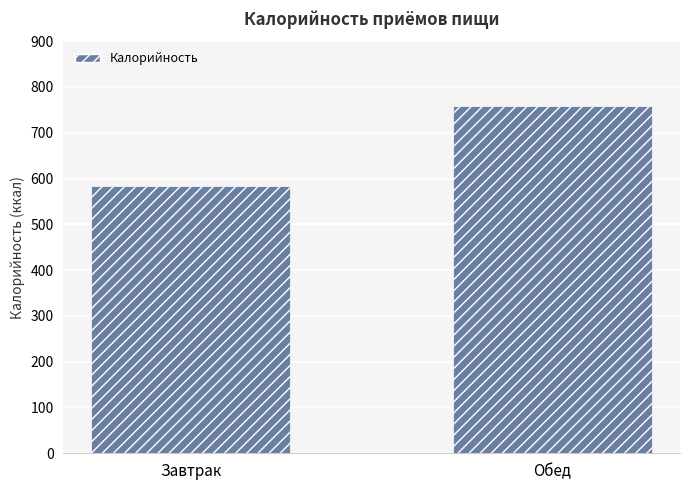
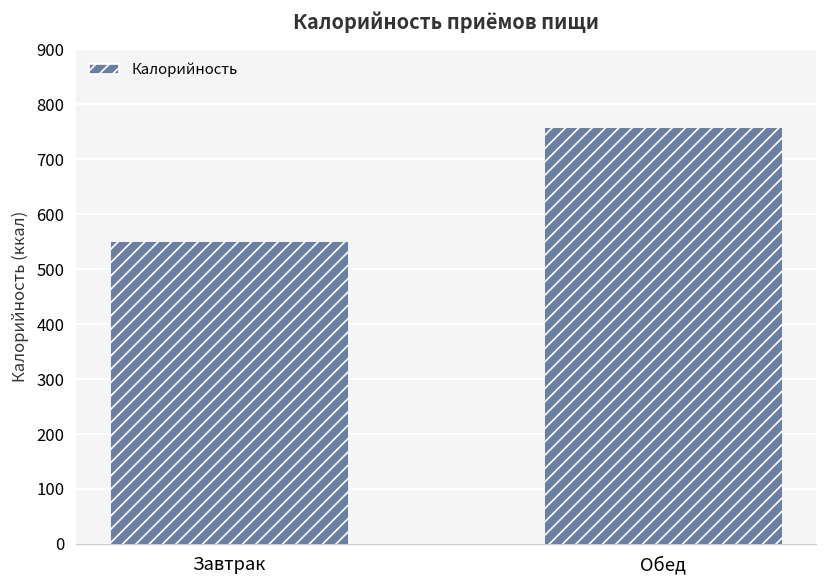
Завтрак: 580 -> 550
